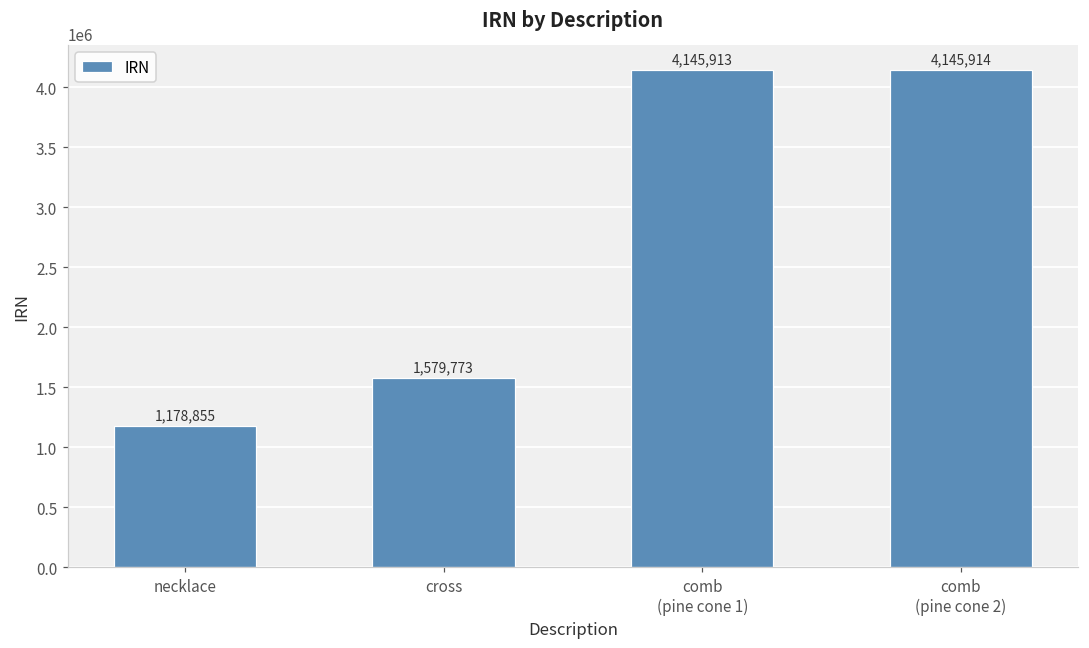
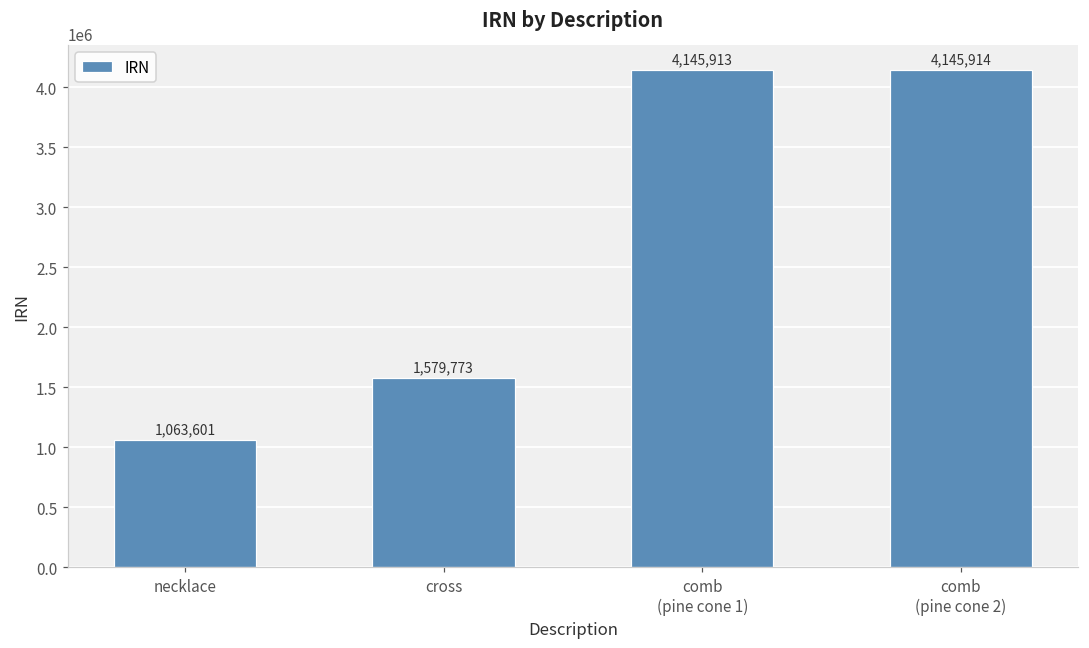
necklace: 1,178,855 -> 1,063,601
